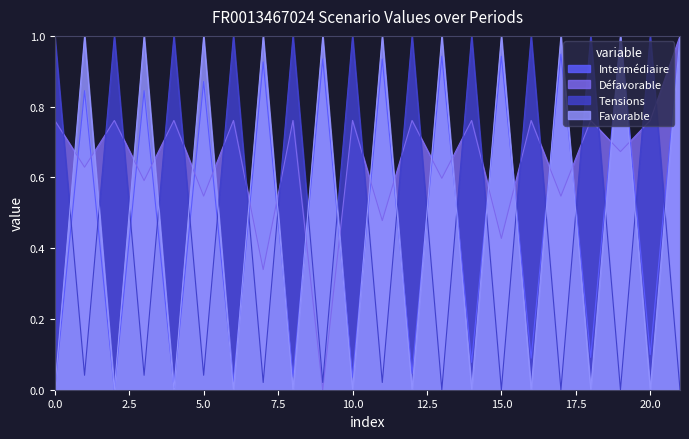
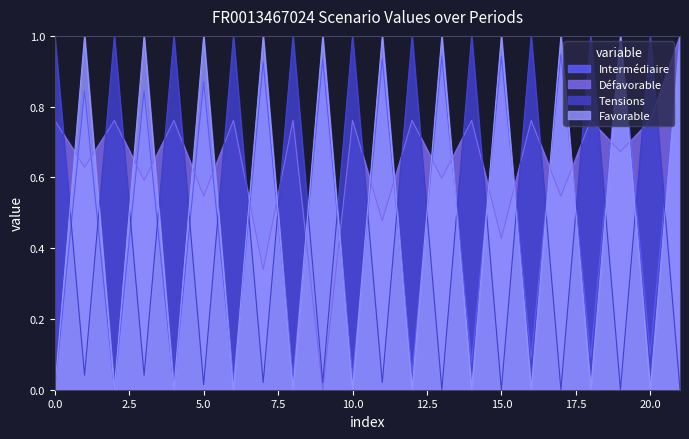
Tensions, 5.0: 0.04 -> 0.01
